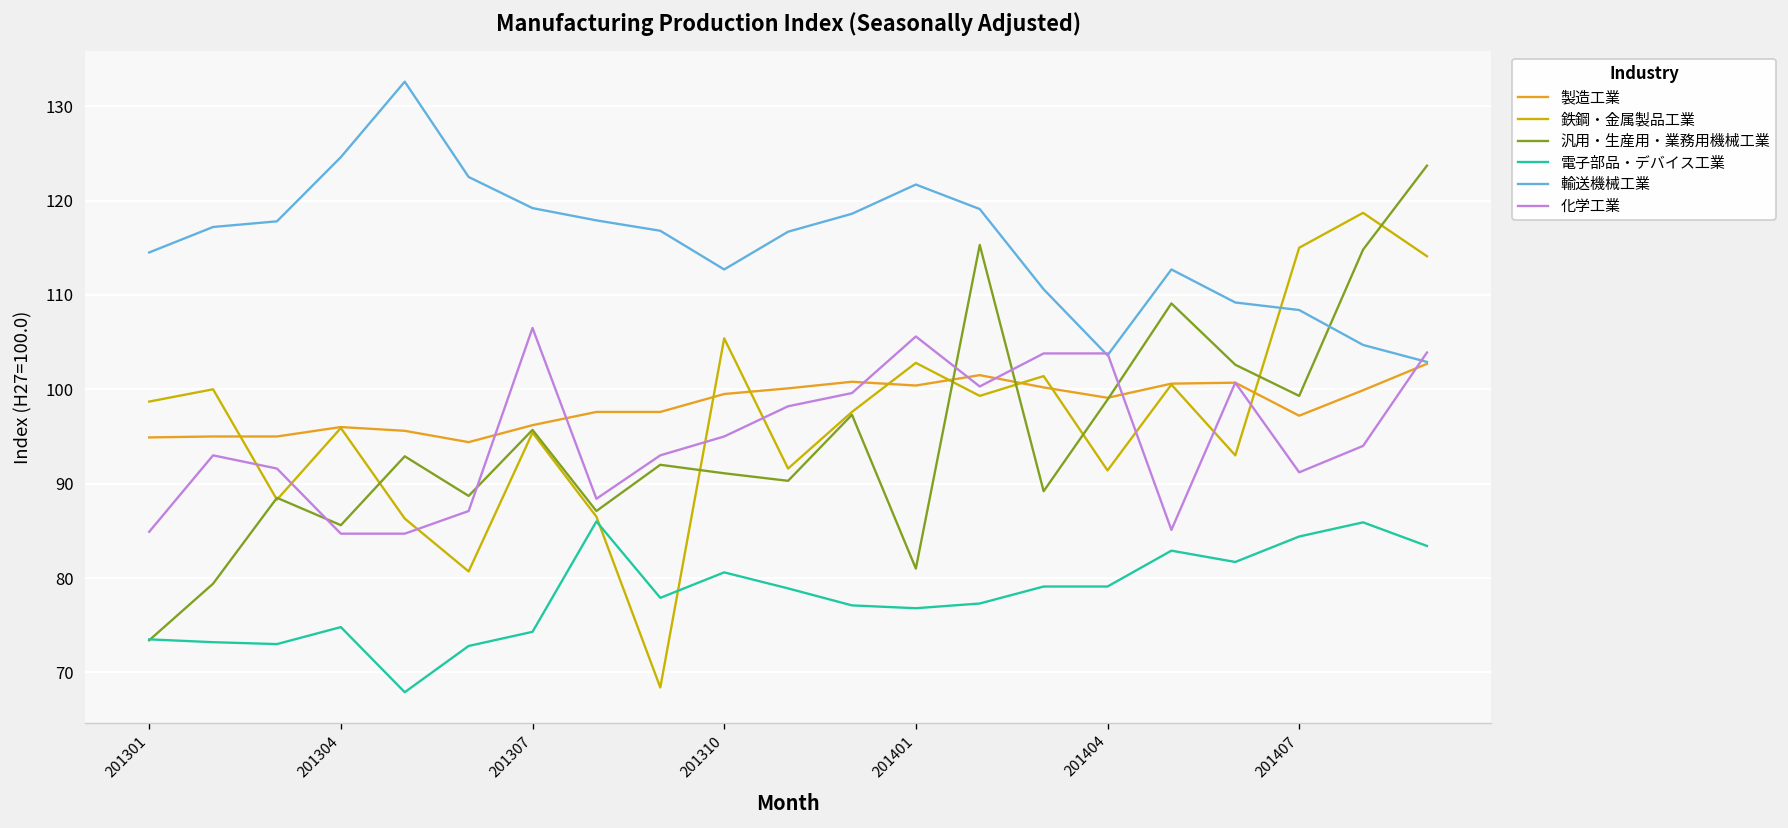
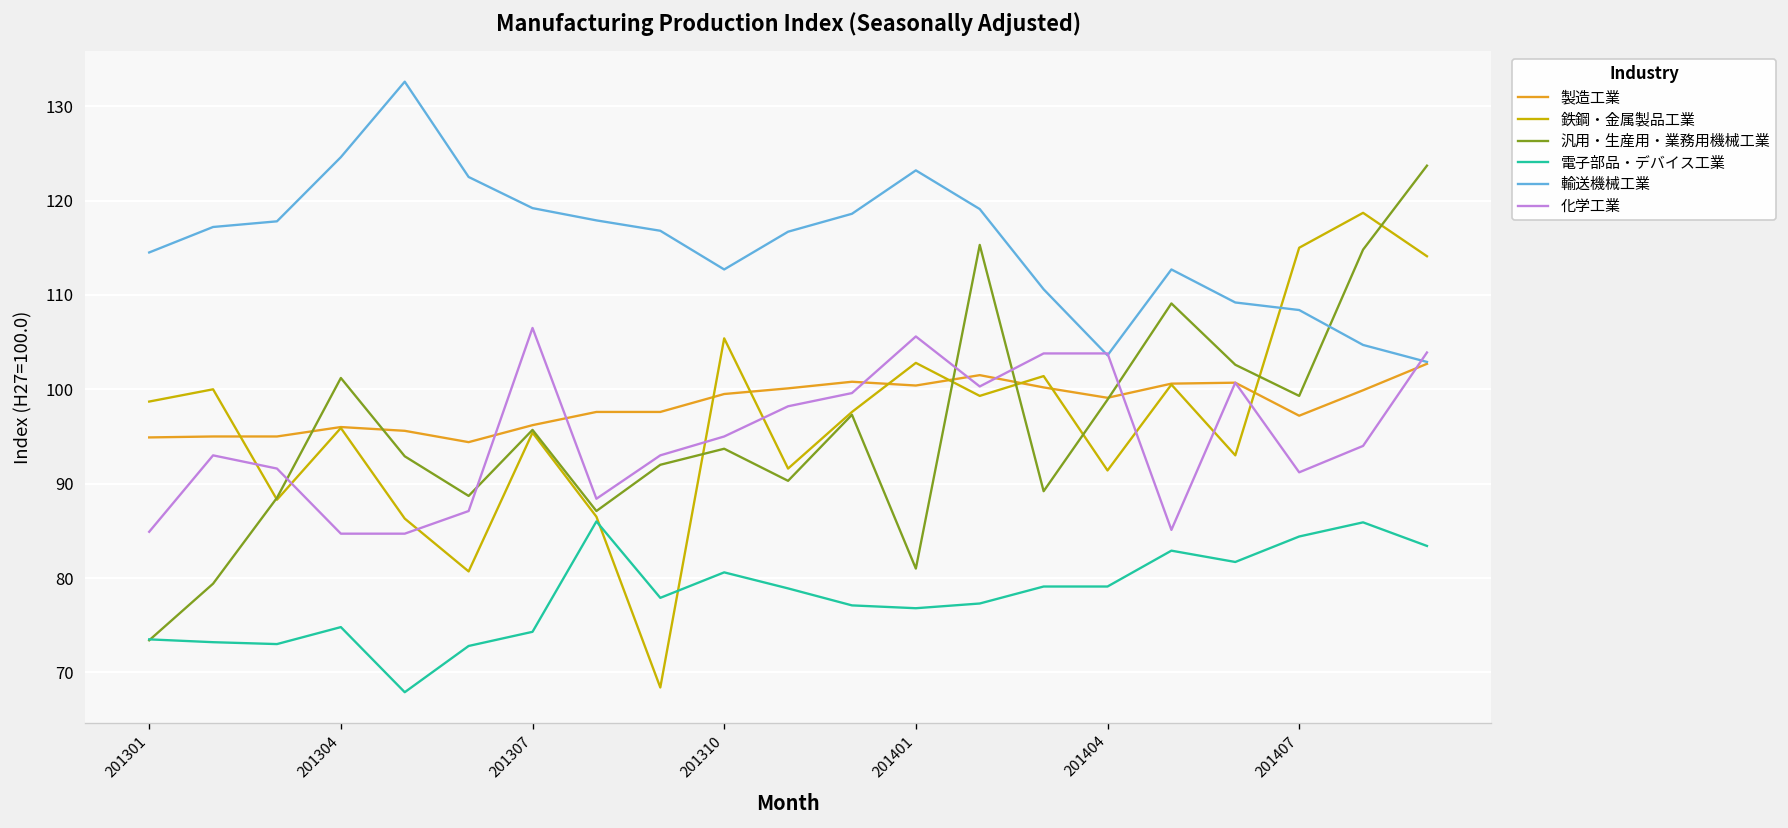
汎用・生産用・業務用機械工業, 201304: 86 -> 101
汎用・生産用・業務用機械工業, 201310: 91 -> 94
輸送機械工業, 201401: 122 -> 123
